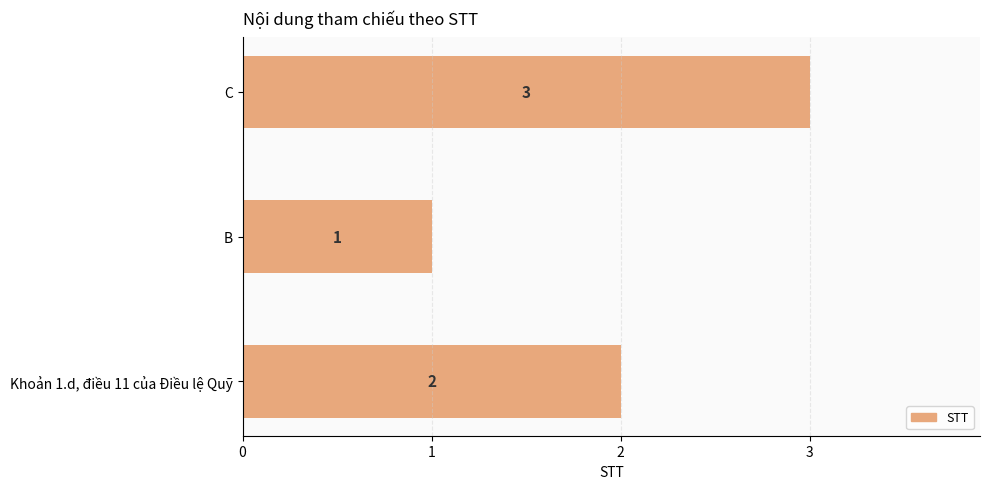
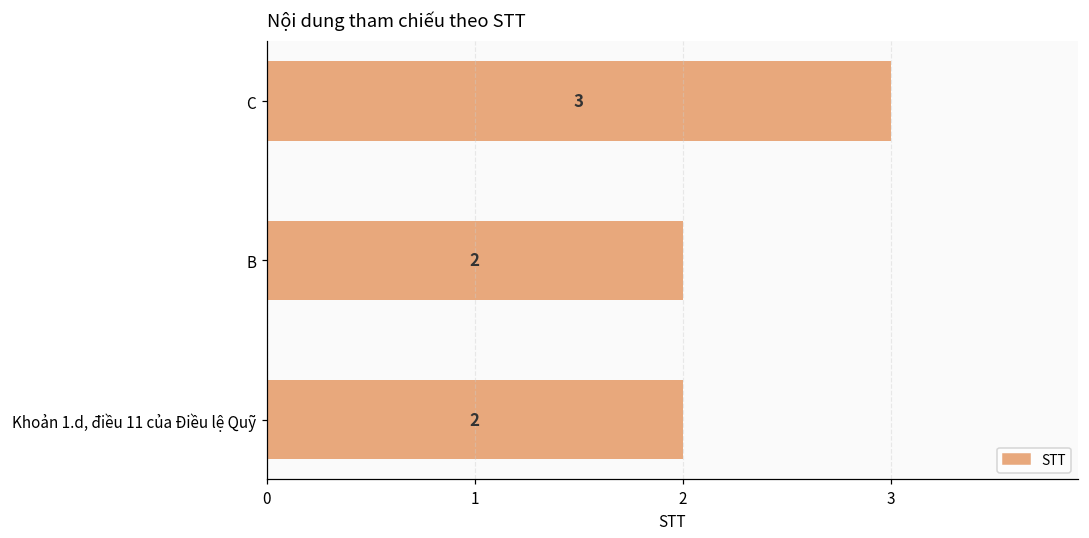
B: 1 -> 2
